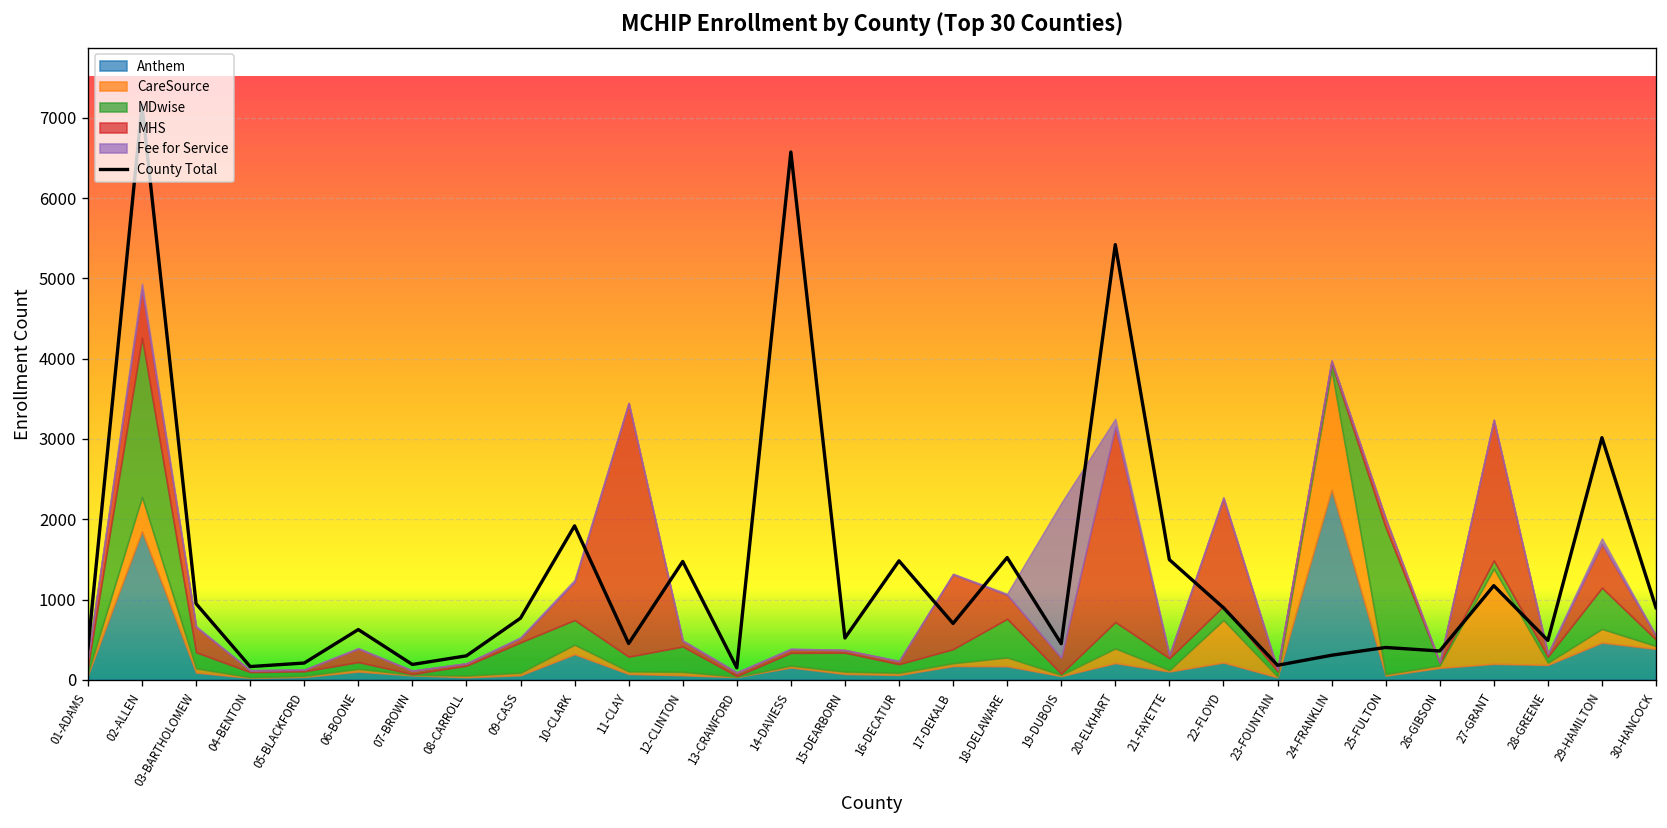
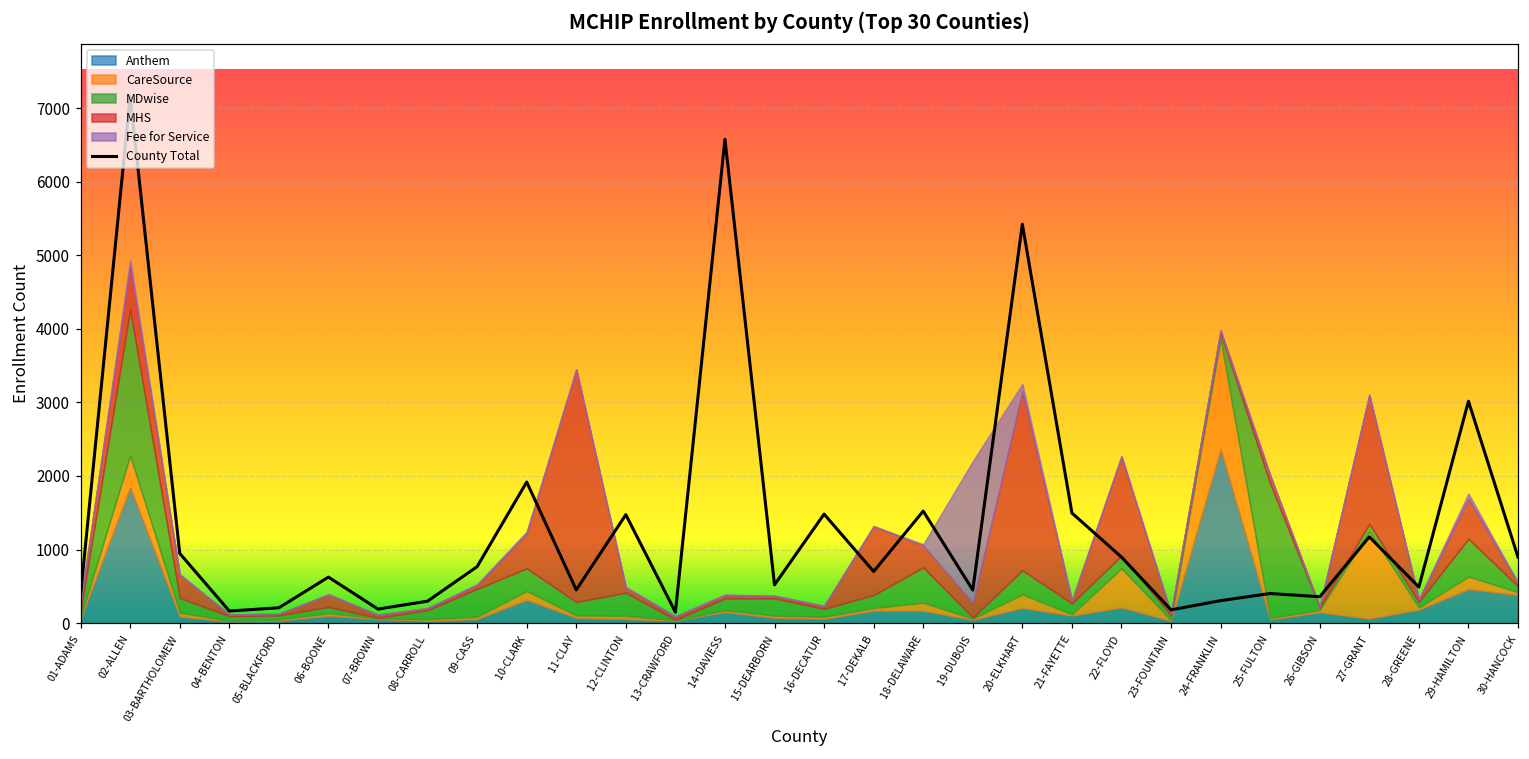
Anthem, 27-GRANT: 200 -> 100
